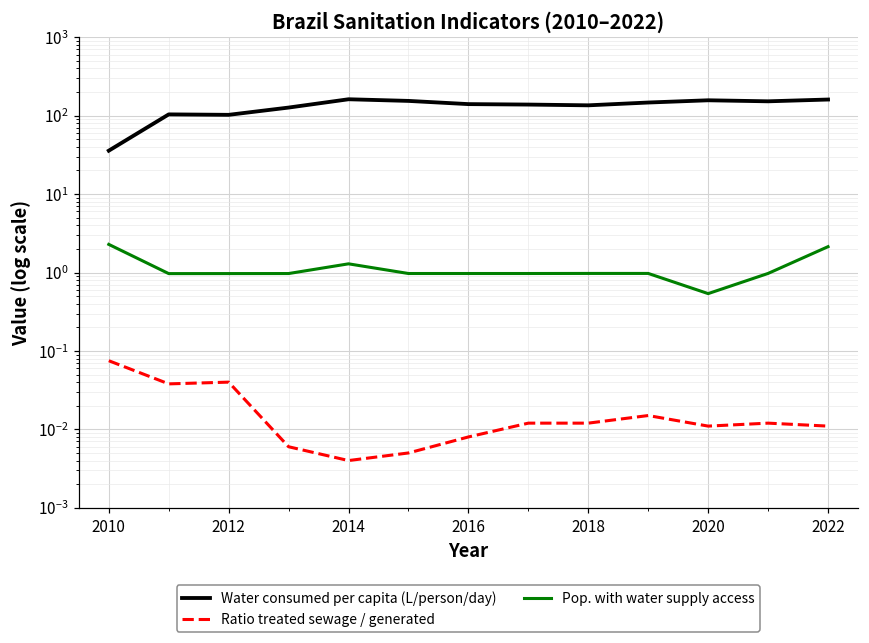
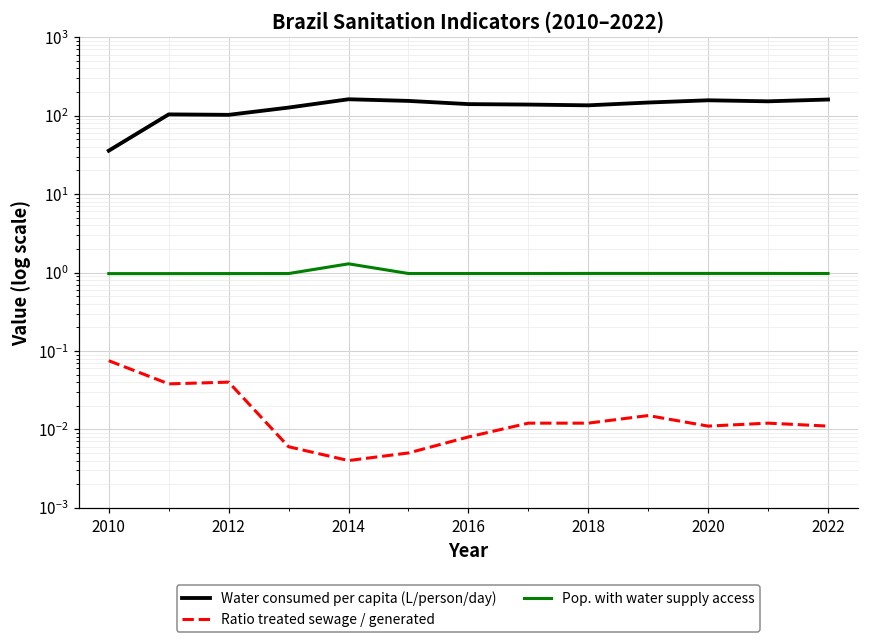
Pop. with water supply access, 2010: 2.3 -> 1.0
Pop. with water supply access, 2020: 0.5 -> 1.0
Pop. with water supply access, 2022: 2.1 -> 1.0
